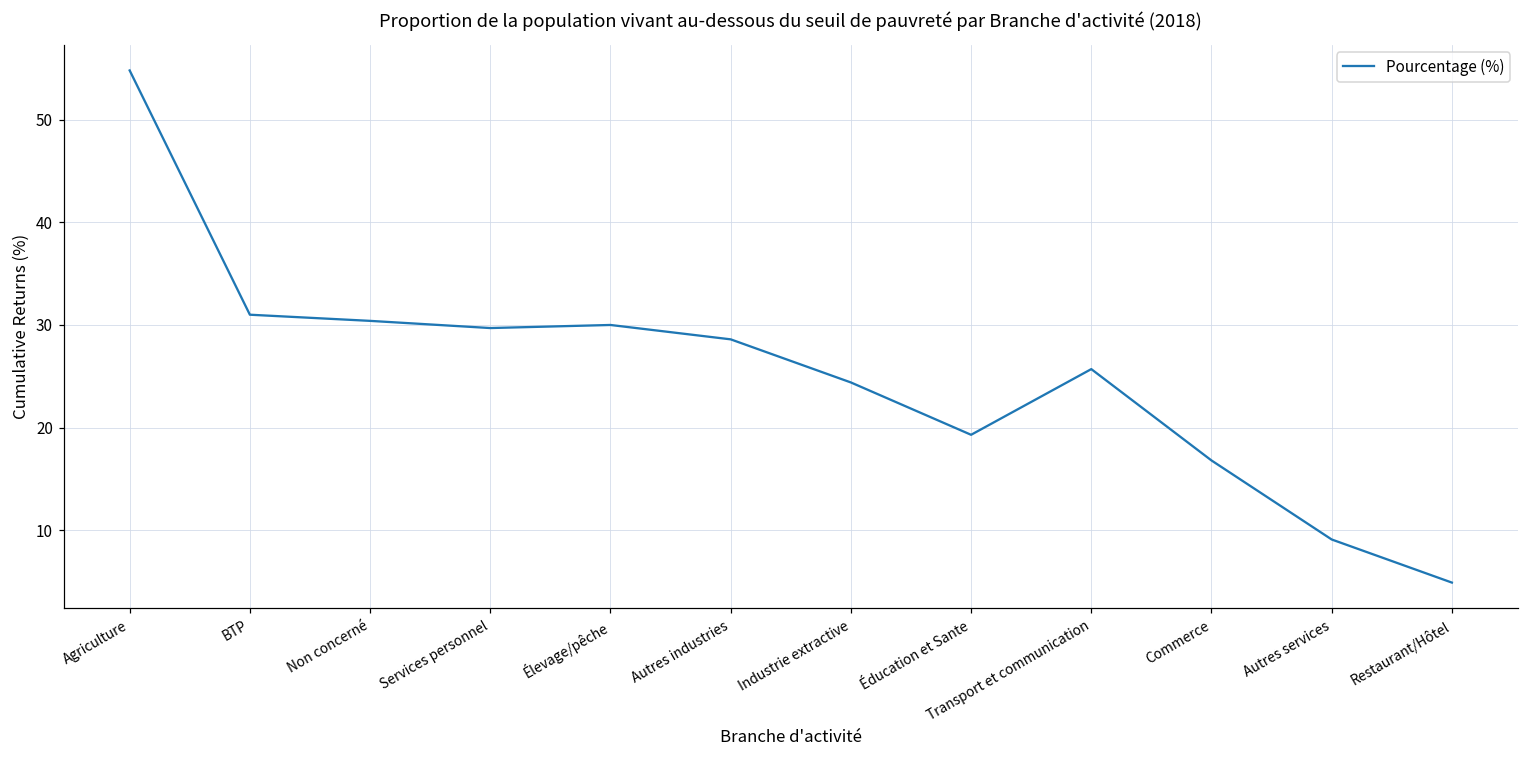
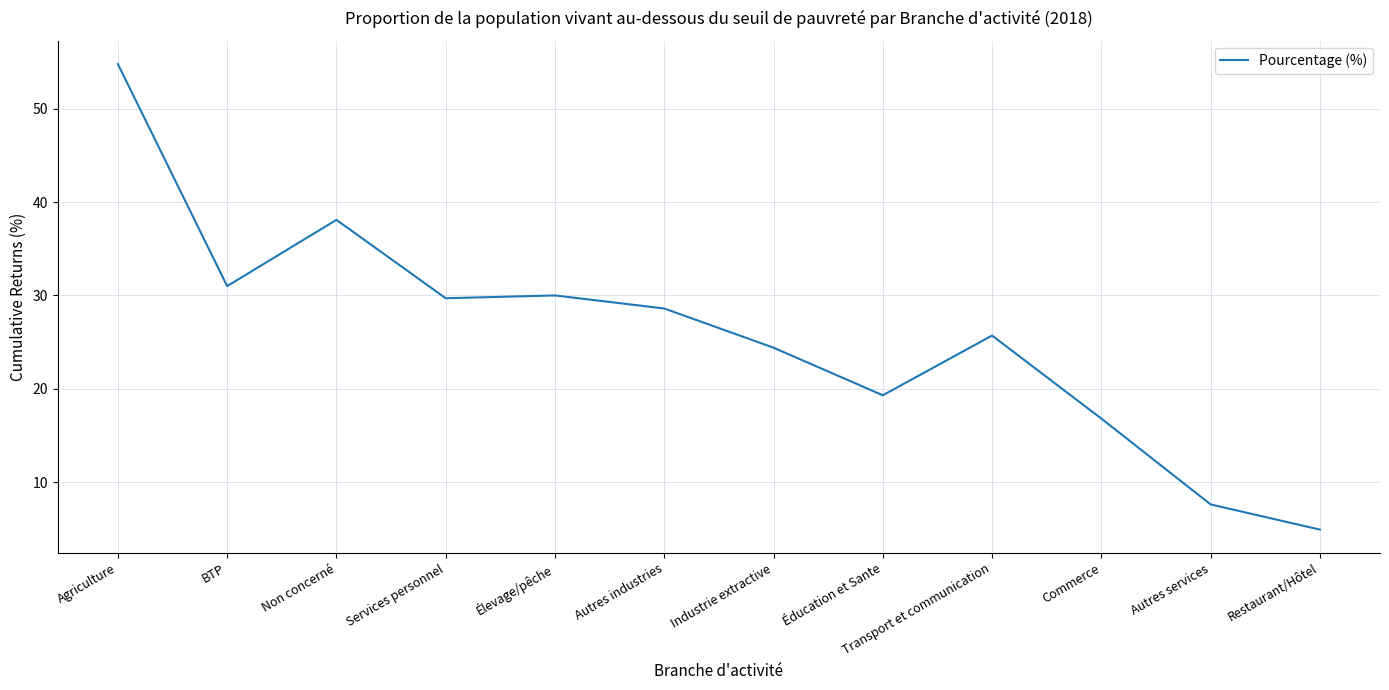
Non concerné: 30 -> 38
Autres services: 9 -> 8
